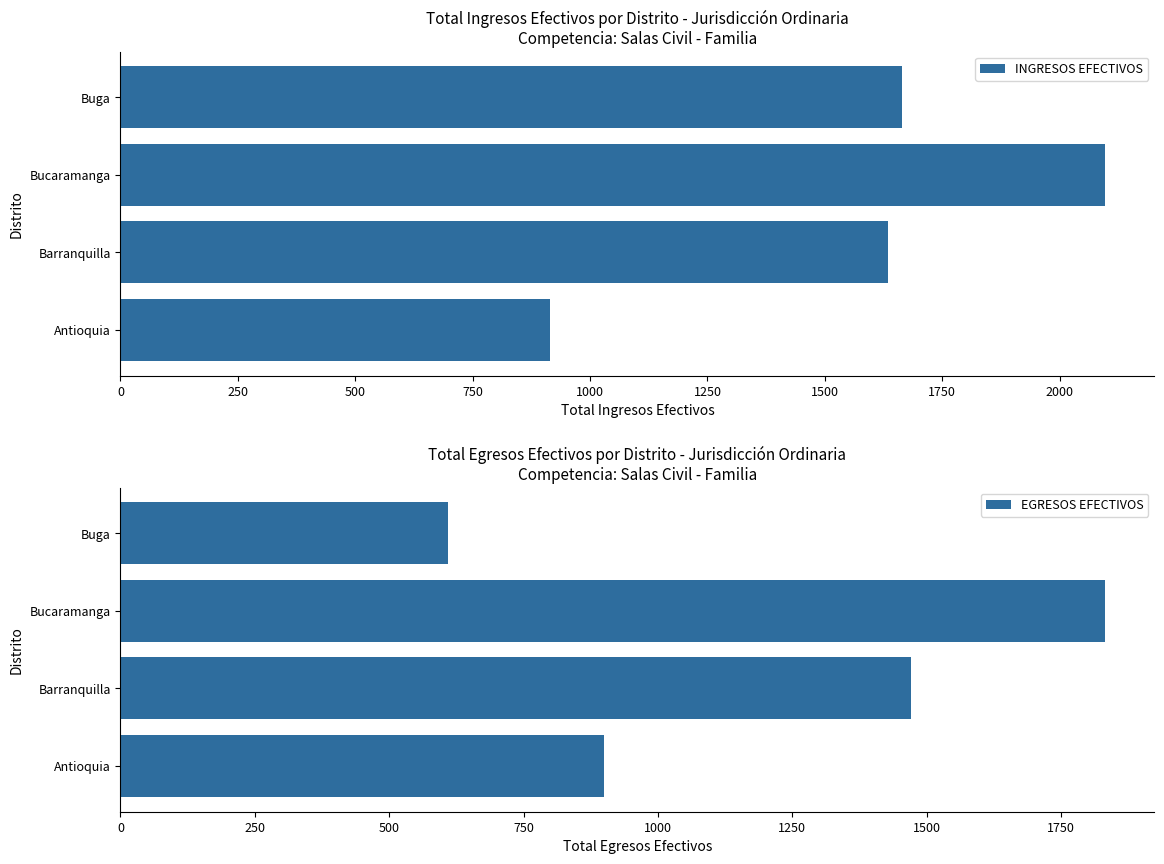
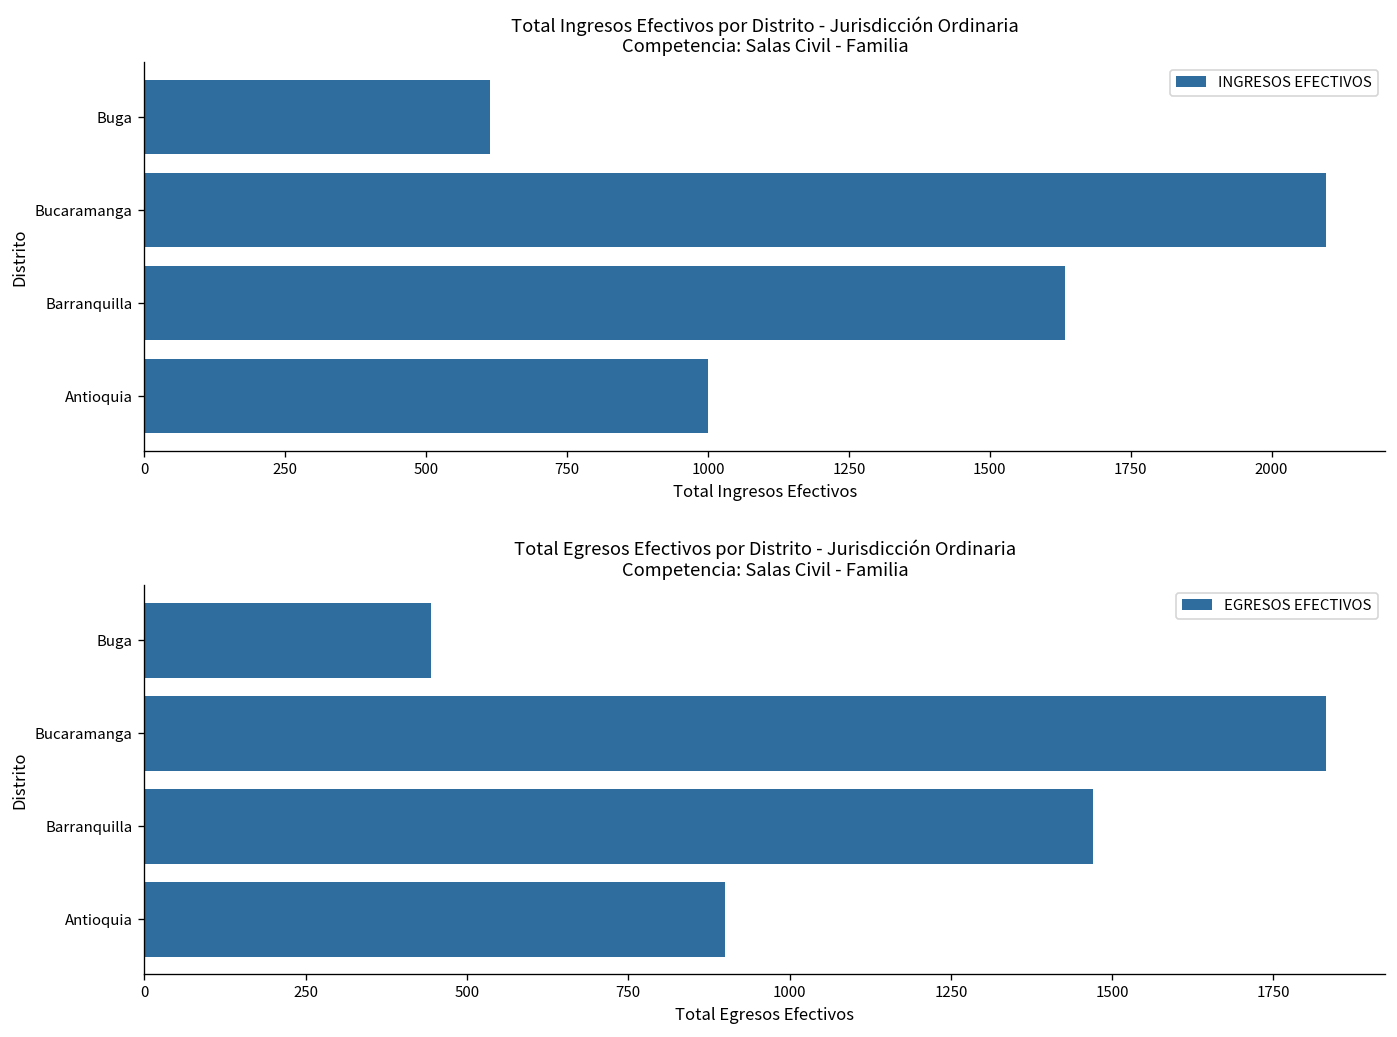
Total Ingresos Efectivos por Distrito - Jurisdicción Ordinaria Competencia: Salas Civil - Familia, Buga: 1660 -> 610
Total Ingresos Efectivos por Distrito - Jurisdicción Ordinaria Competencia: Salas Civil - Familia, Antioquia: 920 -> 1000
Total Egresos Efectivos por Distrito - Jurisdicción Ordinaria Competencia: Salas Civil - Familia, Buga: 610 -> 440
